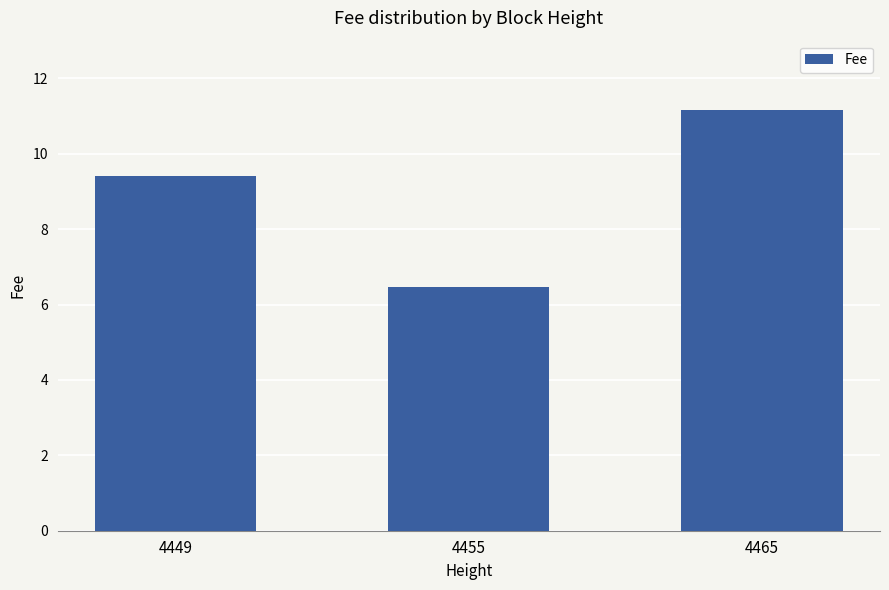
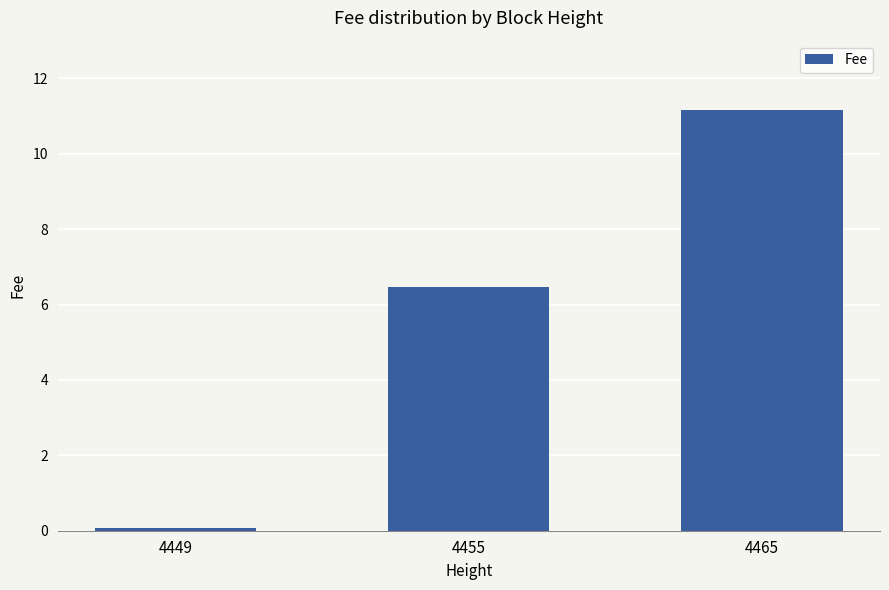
4449: 9.4 -> 0.1
